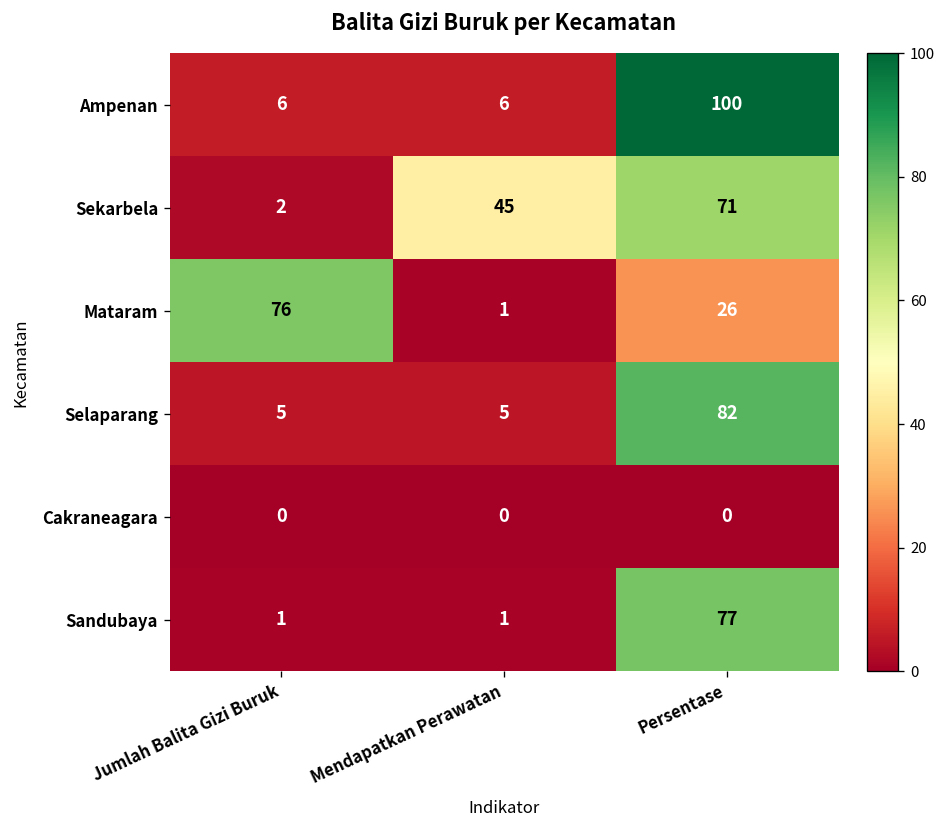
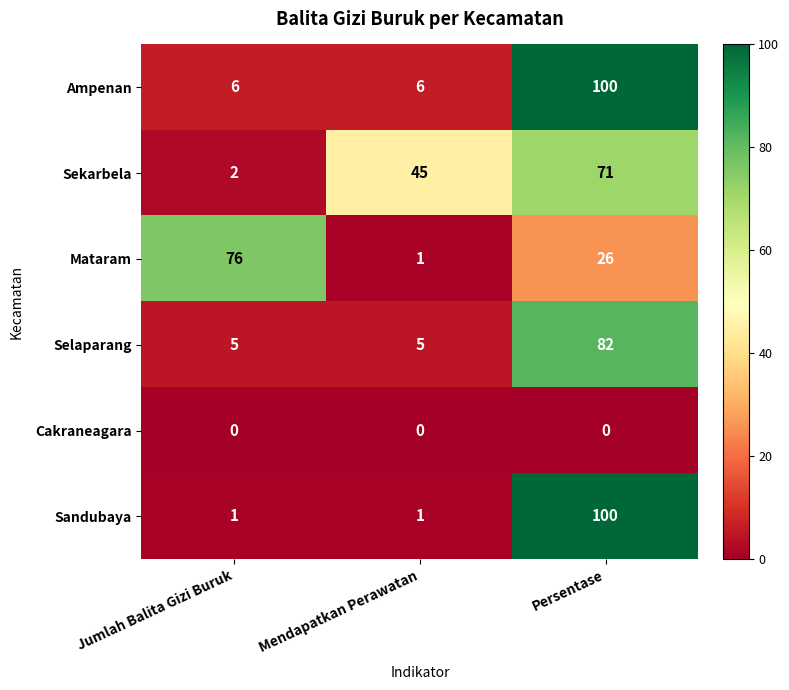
Sandubaya, Persentase: 77 -> 100
